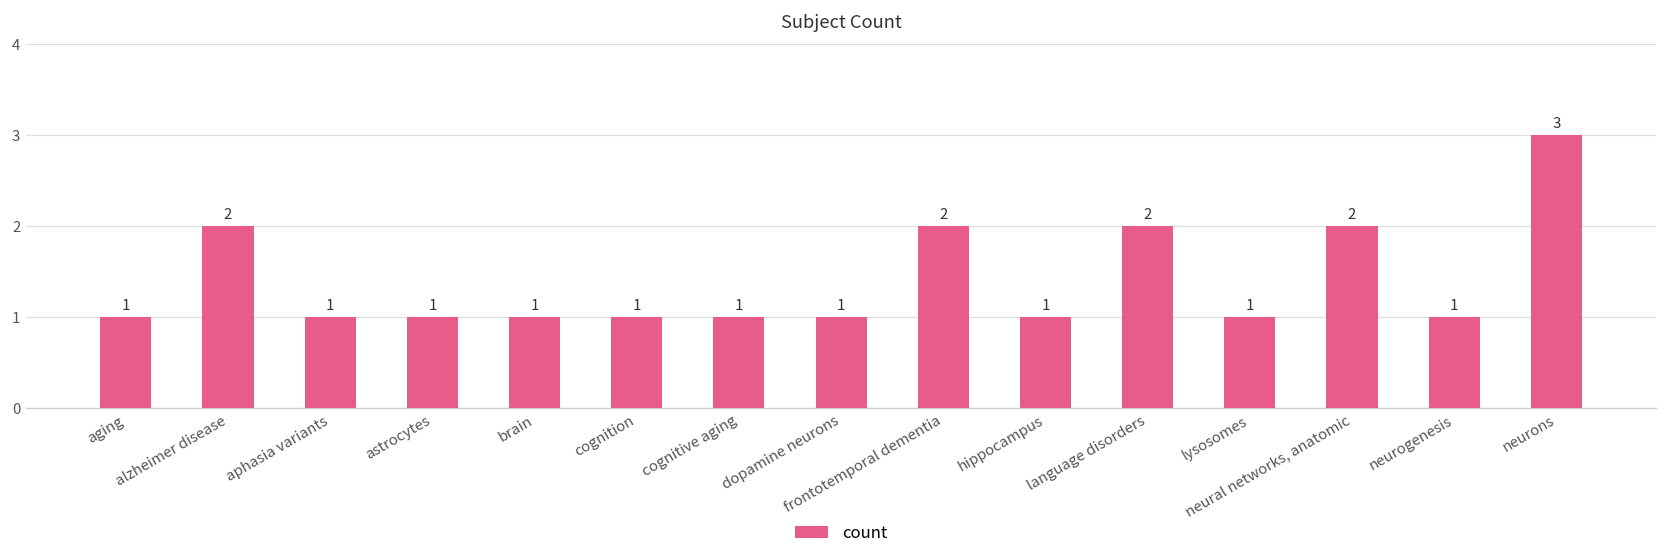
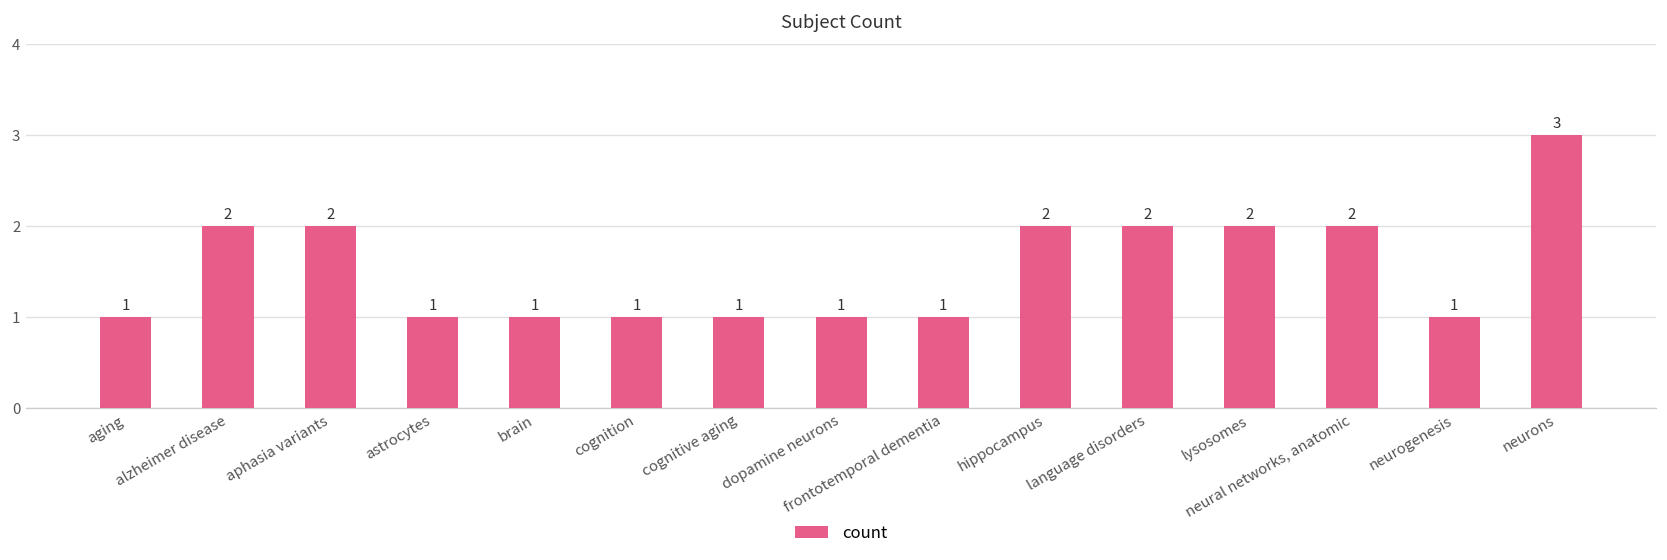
aphasia variants: 1 -> 2
frontotemporal dementia: 2 -> 1
hippocampus: 1 -> 2
lysosomes: 1 -> 2
